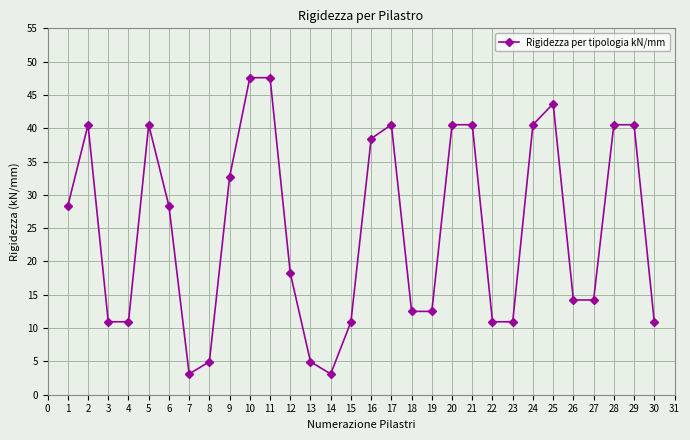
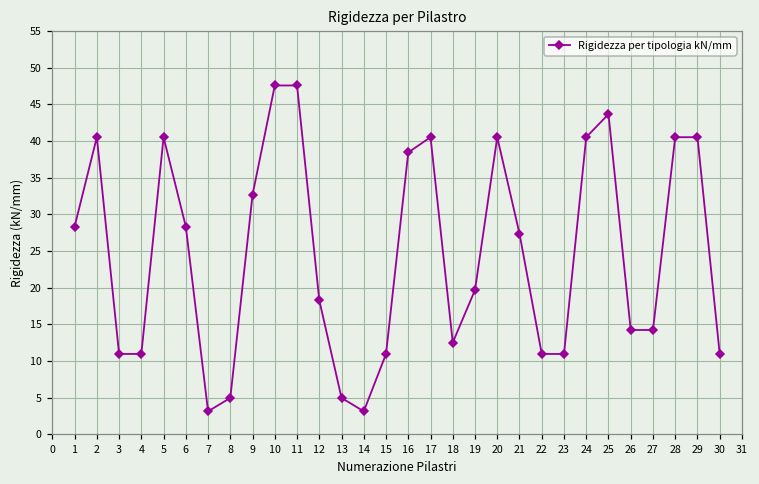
19: 13 -> 20
21: 41 -> 27
